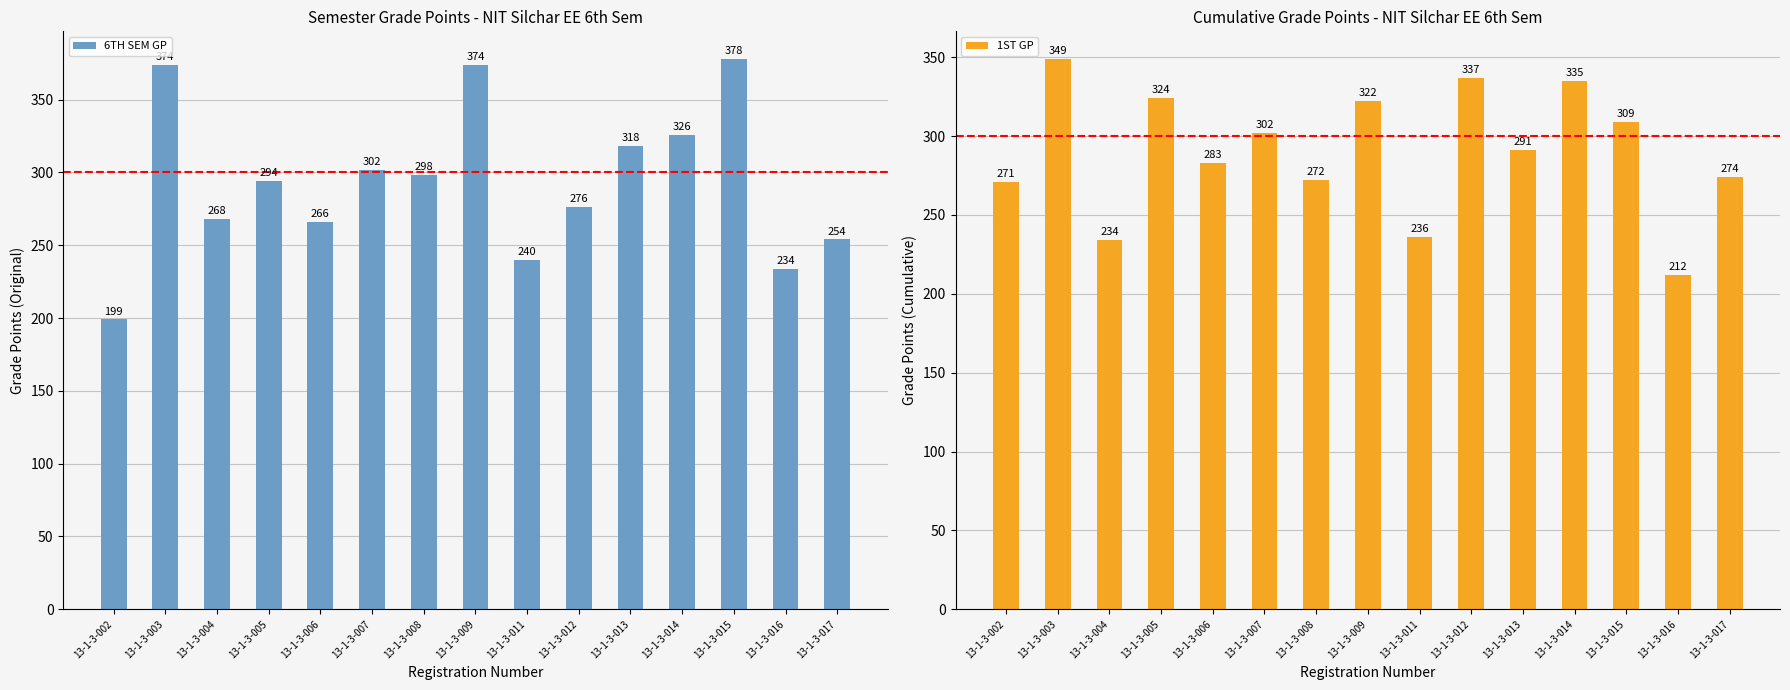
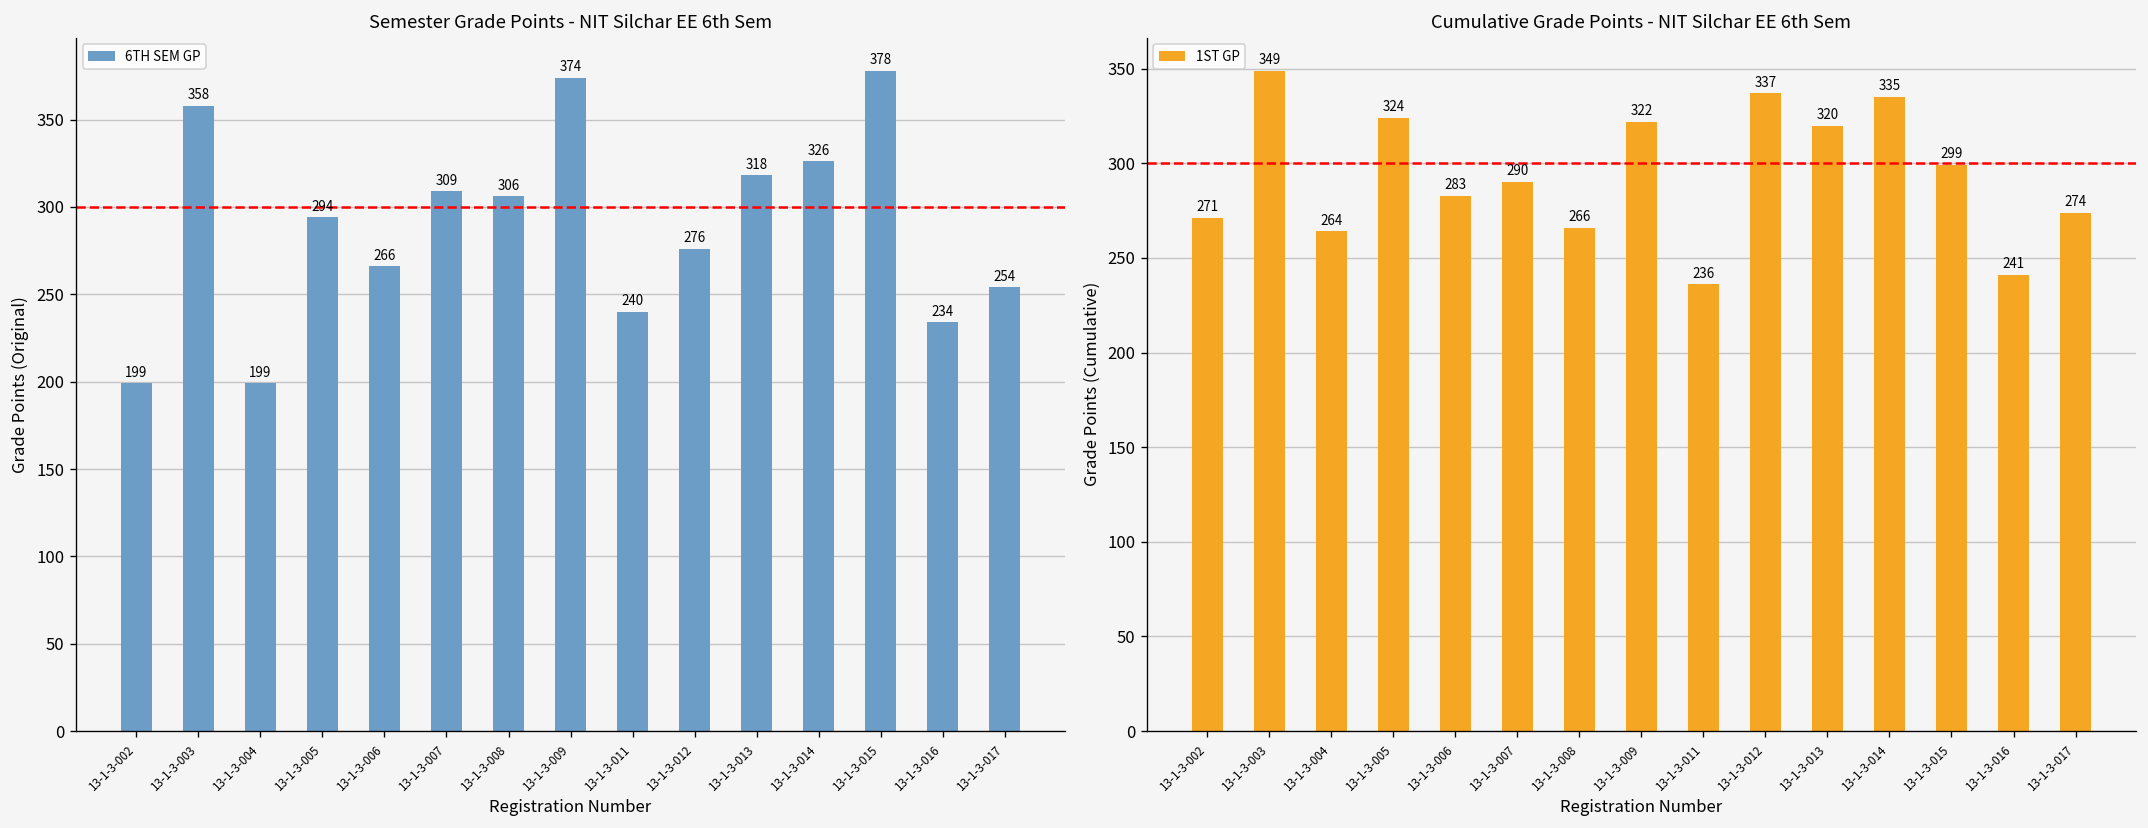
Semester Grade Points - NIT Silchar EE 6th Sem, 13-1-3-003: 374 -> 358
Semester Grade Points - NIT Silchar EE 6th Sem, 13-1-3-004: 268 -> 199
Semester Grade Points - NIT Silchar EE 6th Sem, 13-1-3-007: 302 -> 309
Semester Grade Points - NIT Silchar EE 6th Sem, 13-1-3-008: 298 -> 306
Cumulative Grade Points - NIT Silchar EE 6th Sem, 13-1-3-004: 234 -> 264
Cumulative Grade Points - NIT Silchar EE 6th Sem, 13-1-3-007: 302 -> 290
Cumulative Grade Points - NIT Silchar EE 6th Sem, 13-1-3-008: 272 -> 266
Cumulative Grade Points - NIT Silchar EE 6th Sem, 13-1-3-013: 291 -> 320
Cumulative Grade Points - NIT Silchar EE 6th Sem, 13-1-3-015: 309 -> 299
Cumulative Grade Points - NIT Silchar EE 6th Sem, 13-1-3-016: 212 -> 241
